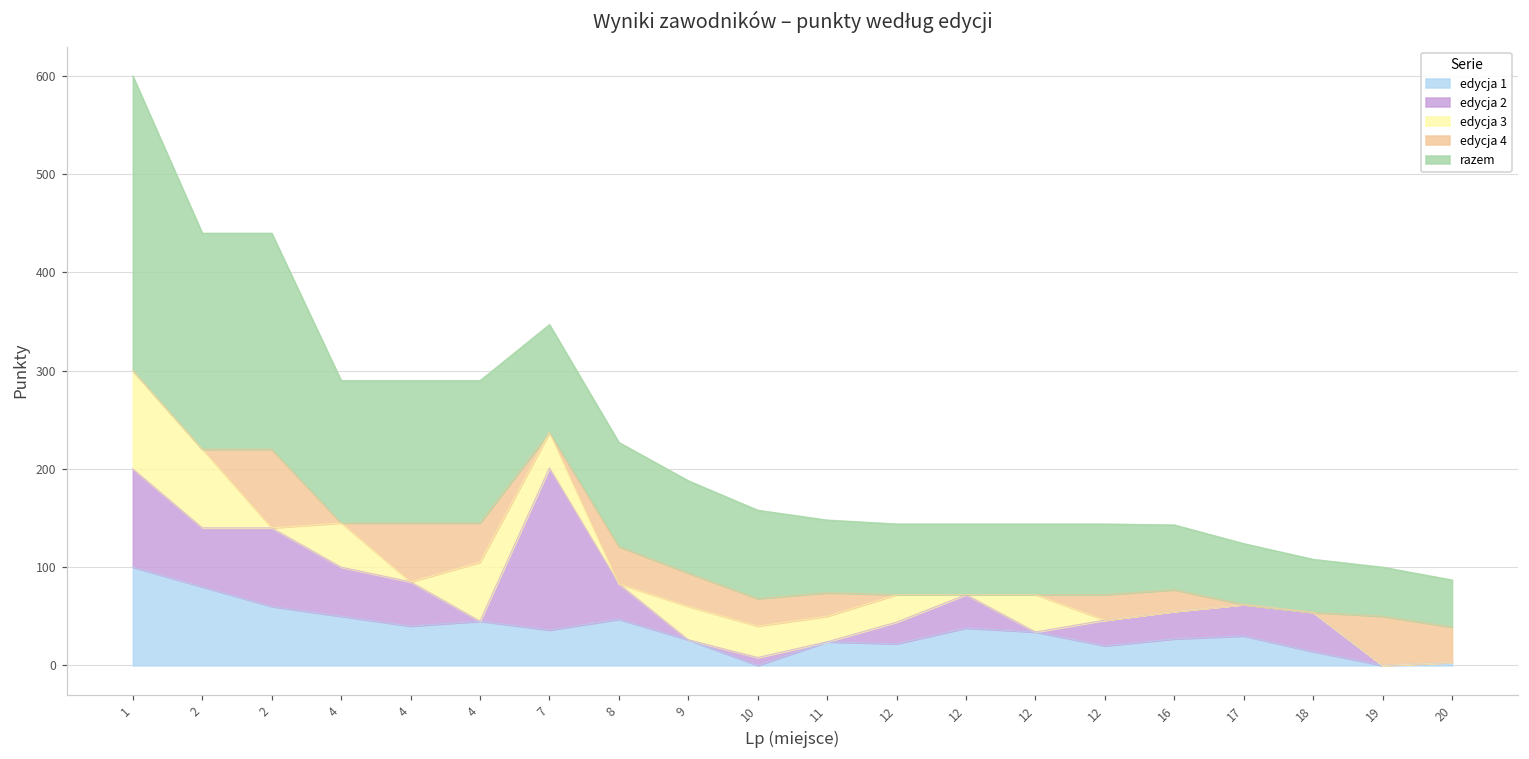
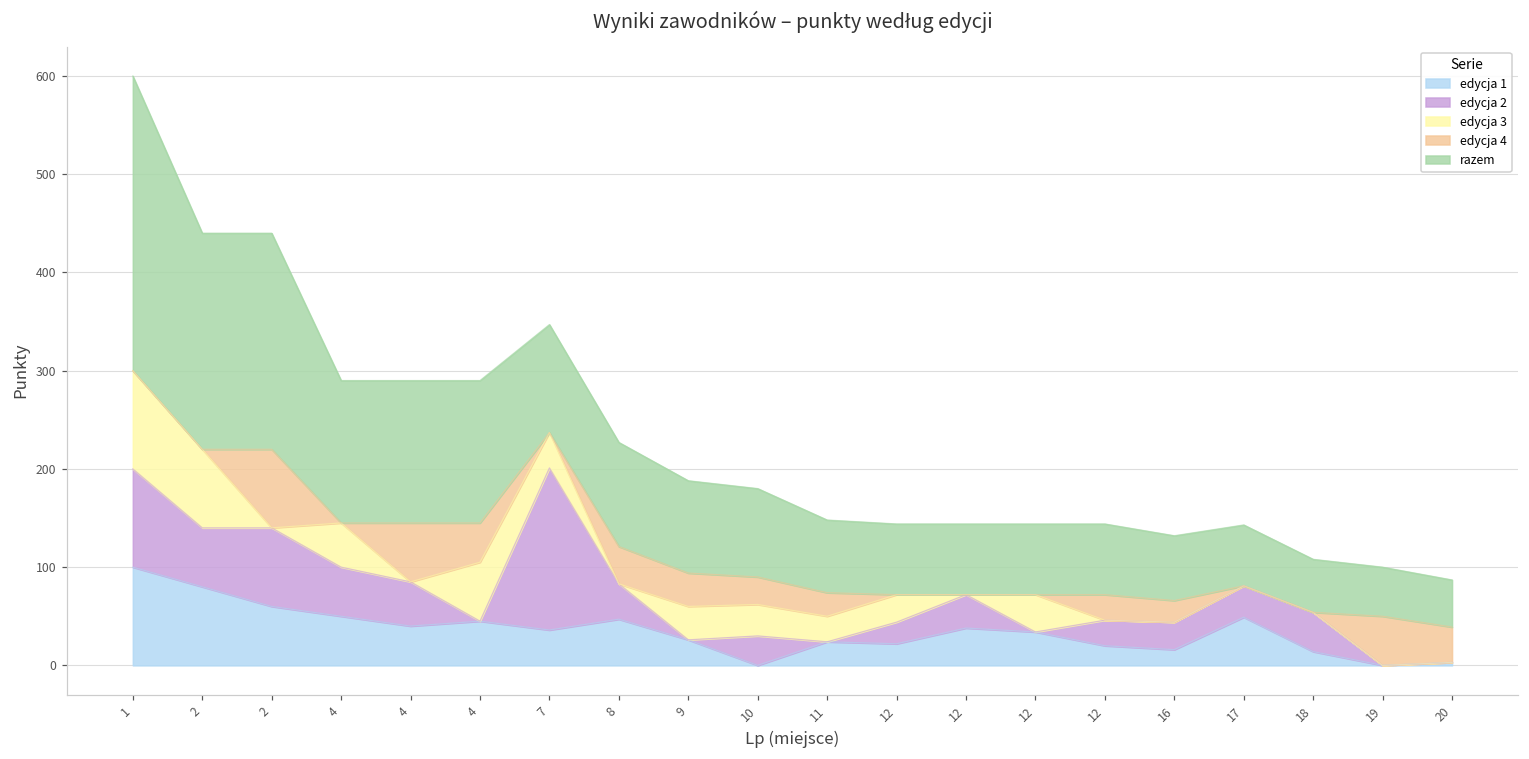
edycja 2, 10: 10 -> 30
edycja 1, 16: 30 -> 20
edycja 1, 17: 30 -> 50
